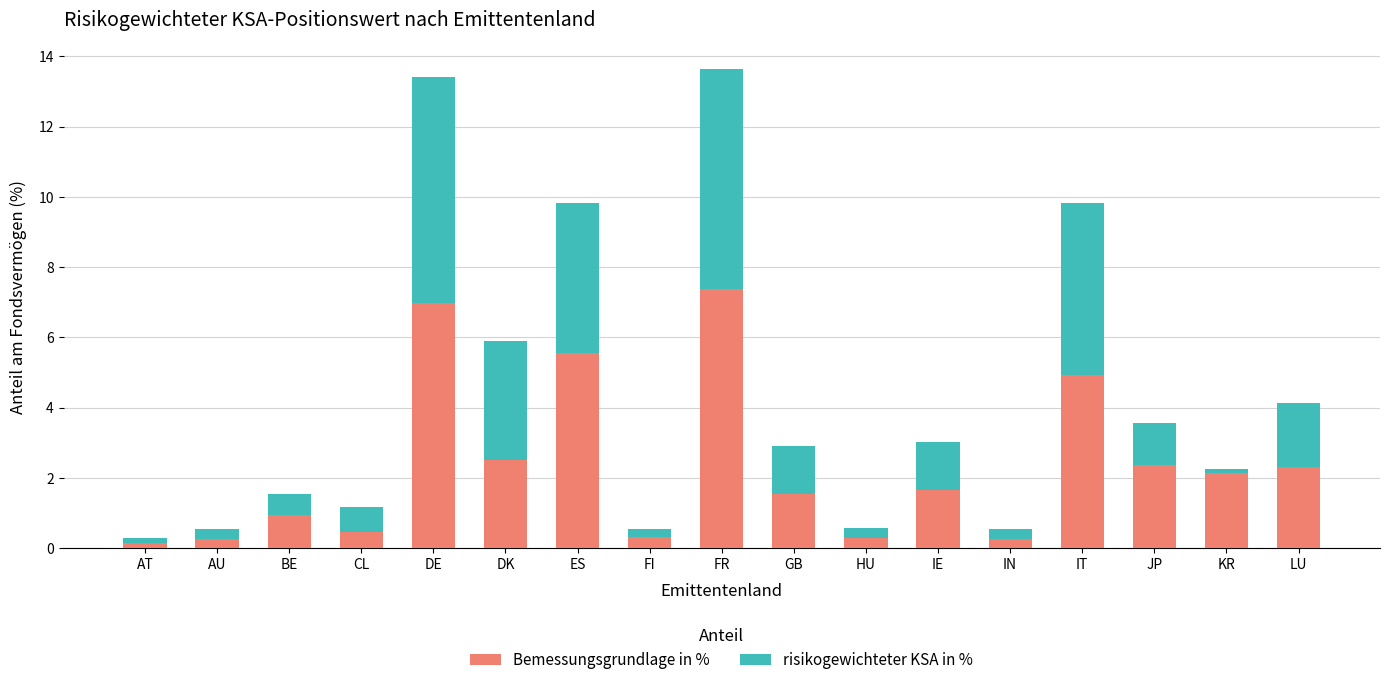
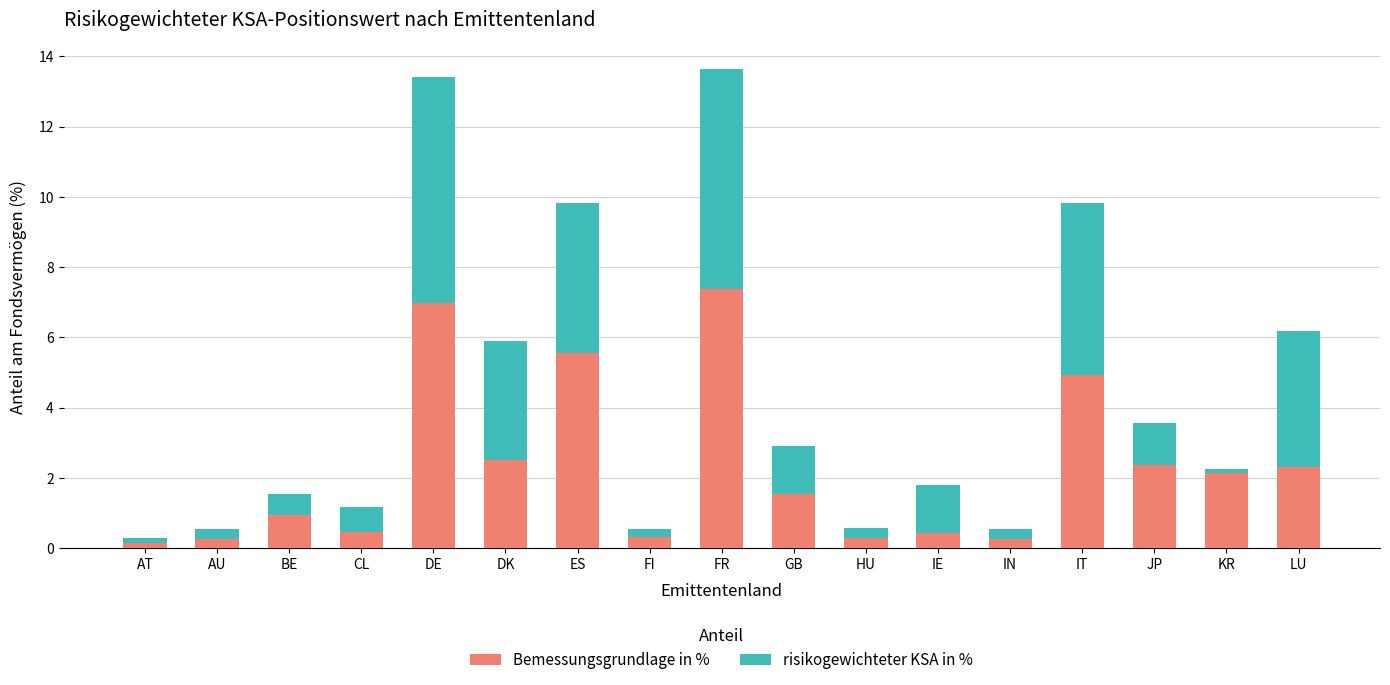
Bemessungsgrundlage in %, IE: 1.7 -> 0.4
risikogewichteter KSA in %, LU: 1.8 -> 3.9
